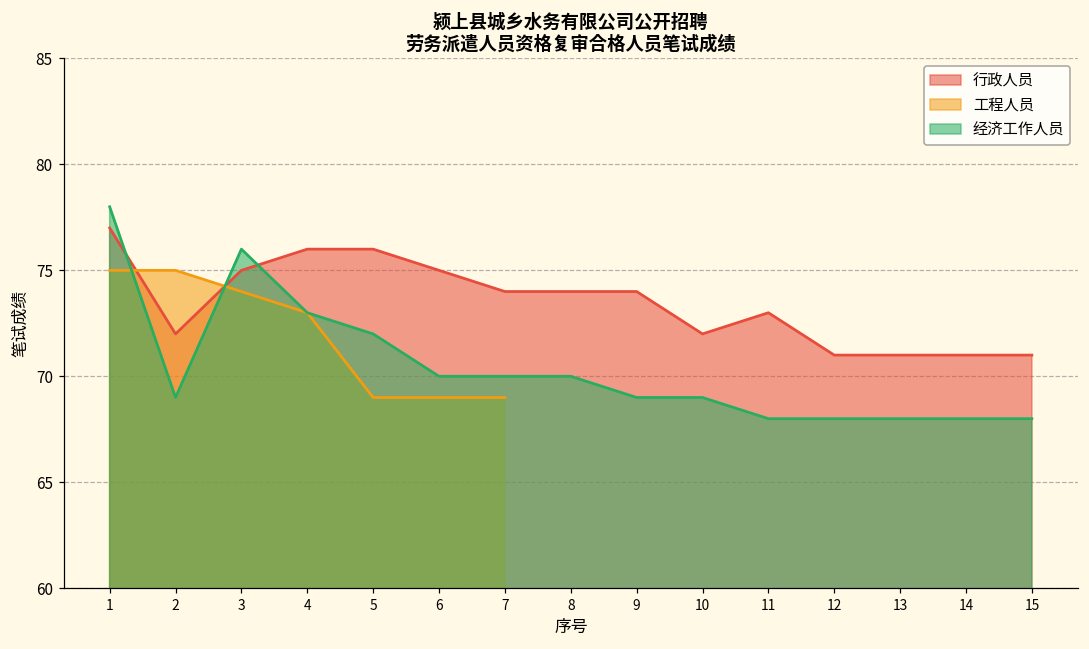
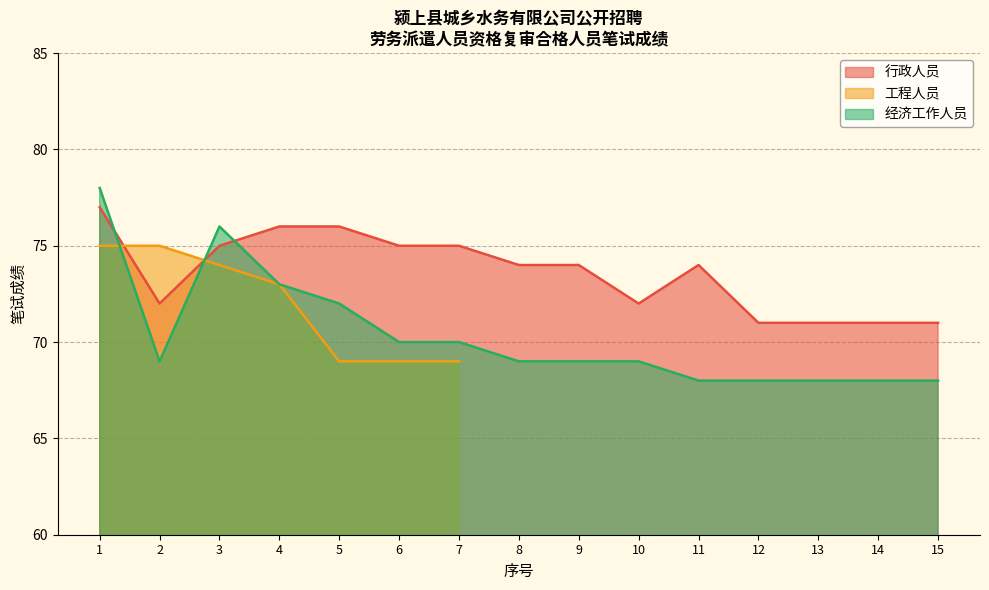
行政人员, 7: 74 -> 75
经济工作人员, 8: 70 -> 69
行政人员, 11: 73 -> 74
